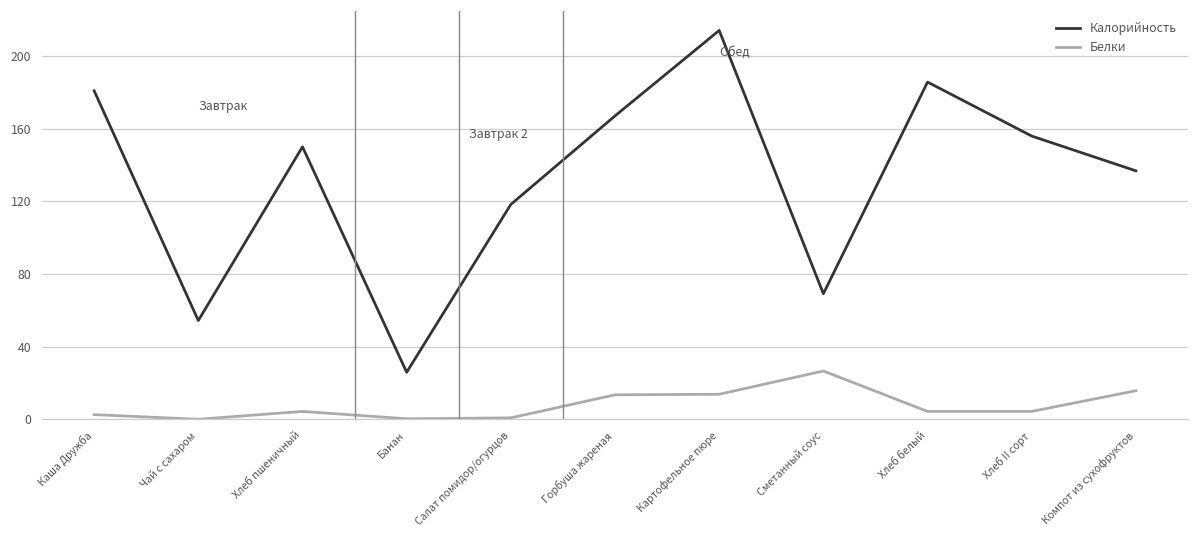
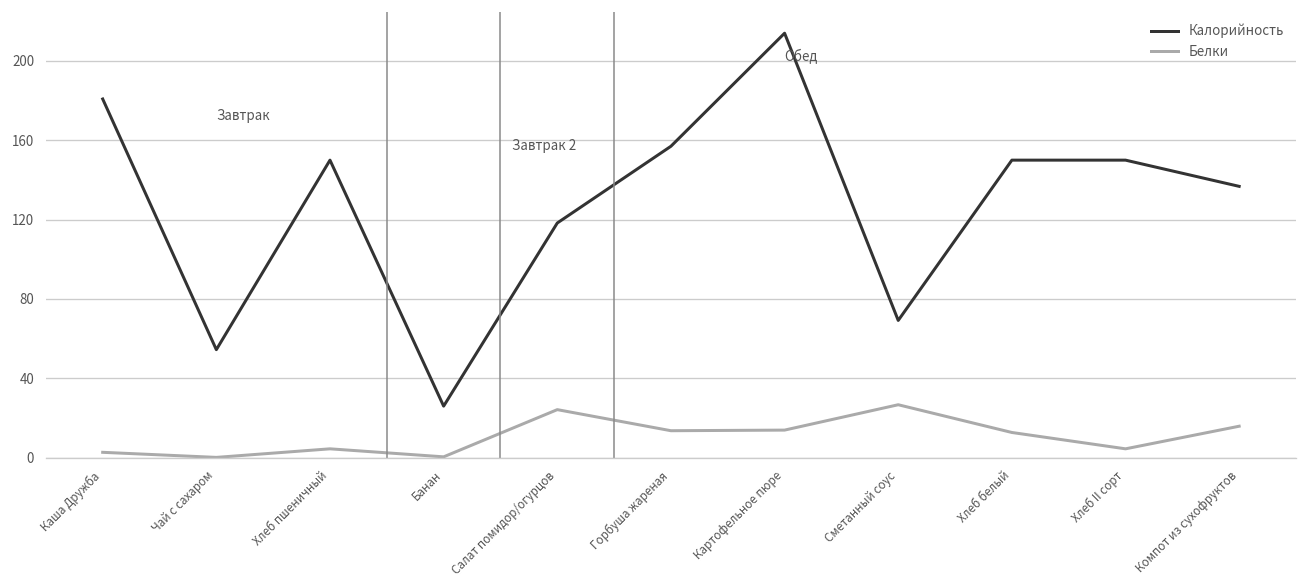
Белки, Салат помидор/огурцов: 1 -> 24
Калорийность, Горбуша жареная: 167 -> 157
Калорийность, Хлеб белый: 186 -> 150
Белки, Хлеб белый: 4 -> 13
Калорийность, Хлеб II сорт: 156 -> 150
